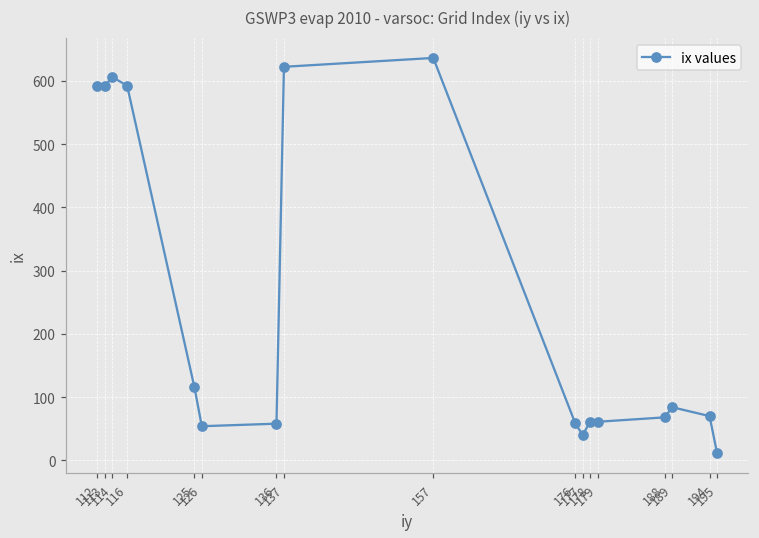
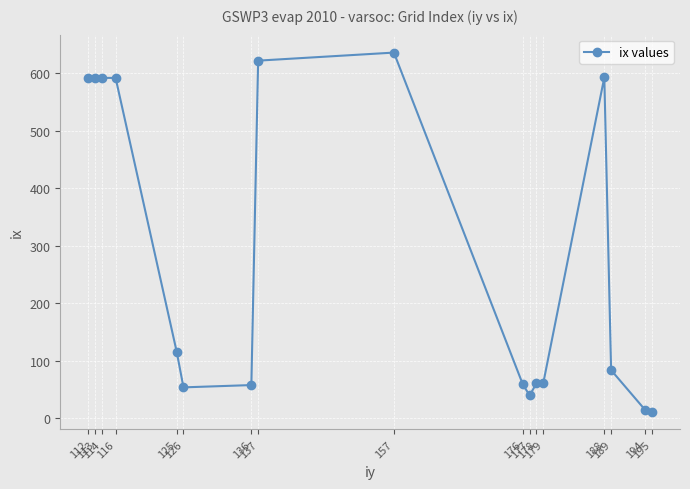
114: 610 -> 590
188: 70 -> 590
194: 70 -> 20
